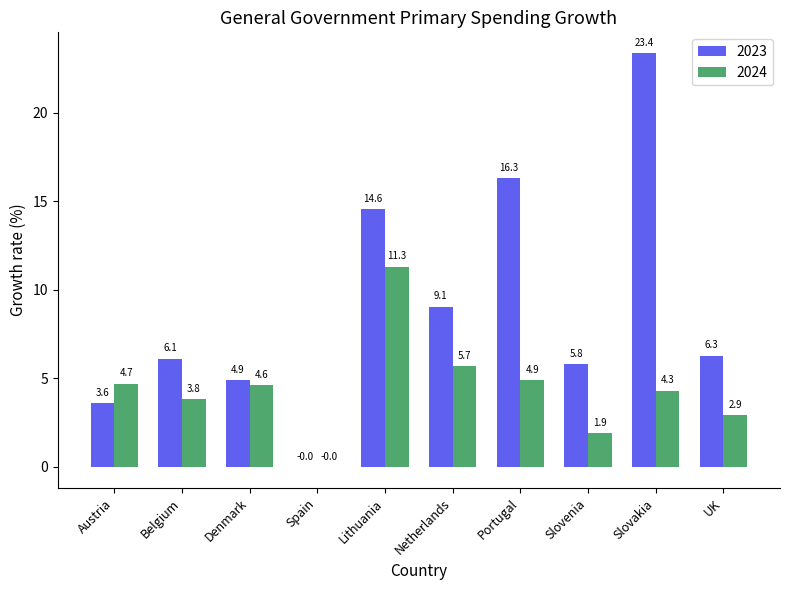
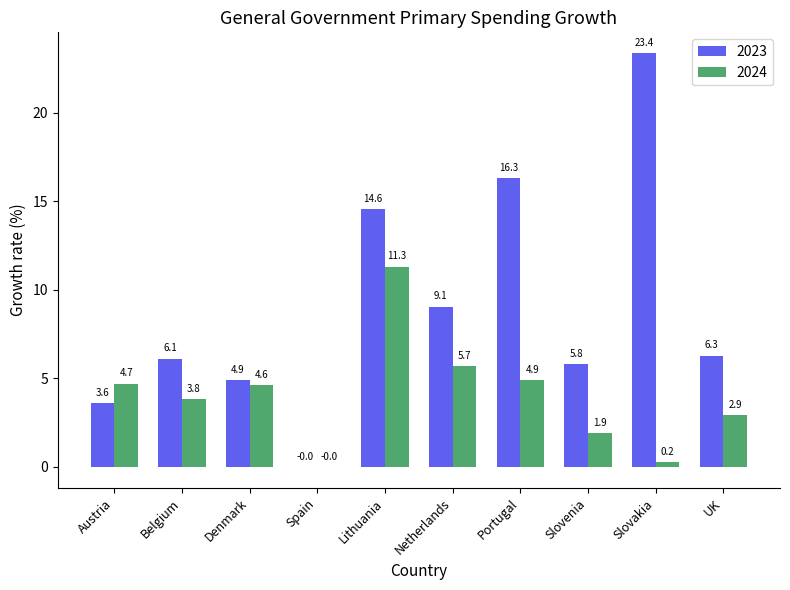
2024, Slovakia: 4.3 -> 0.2
